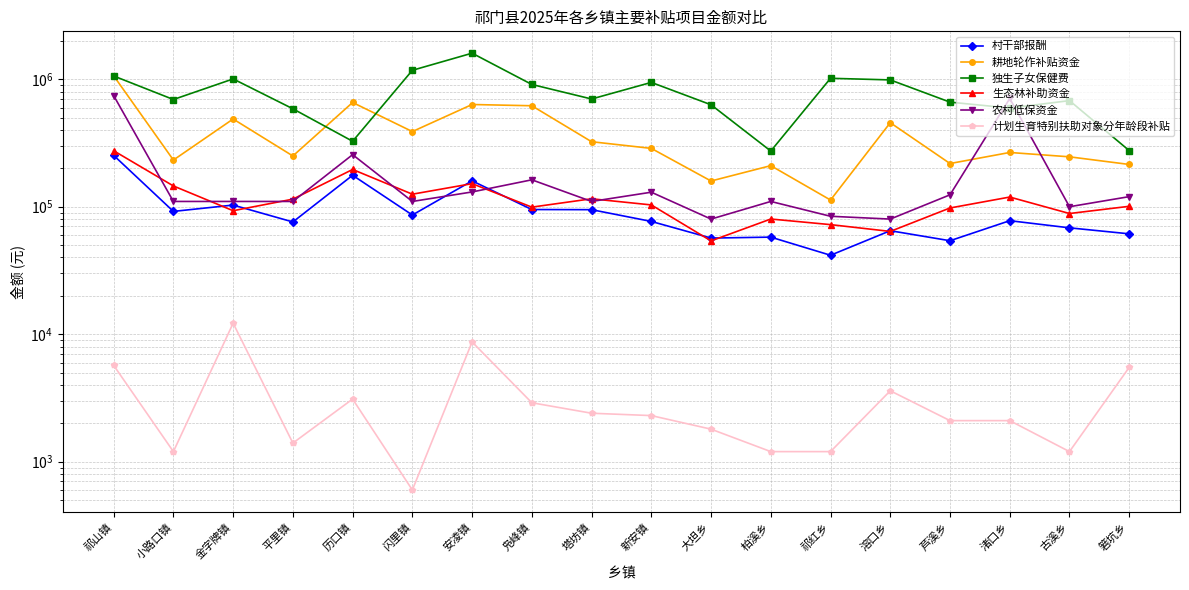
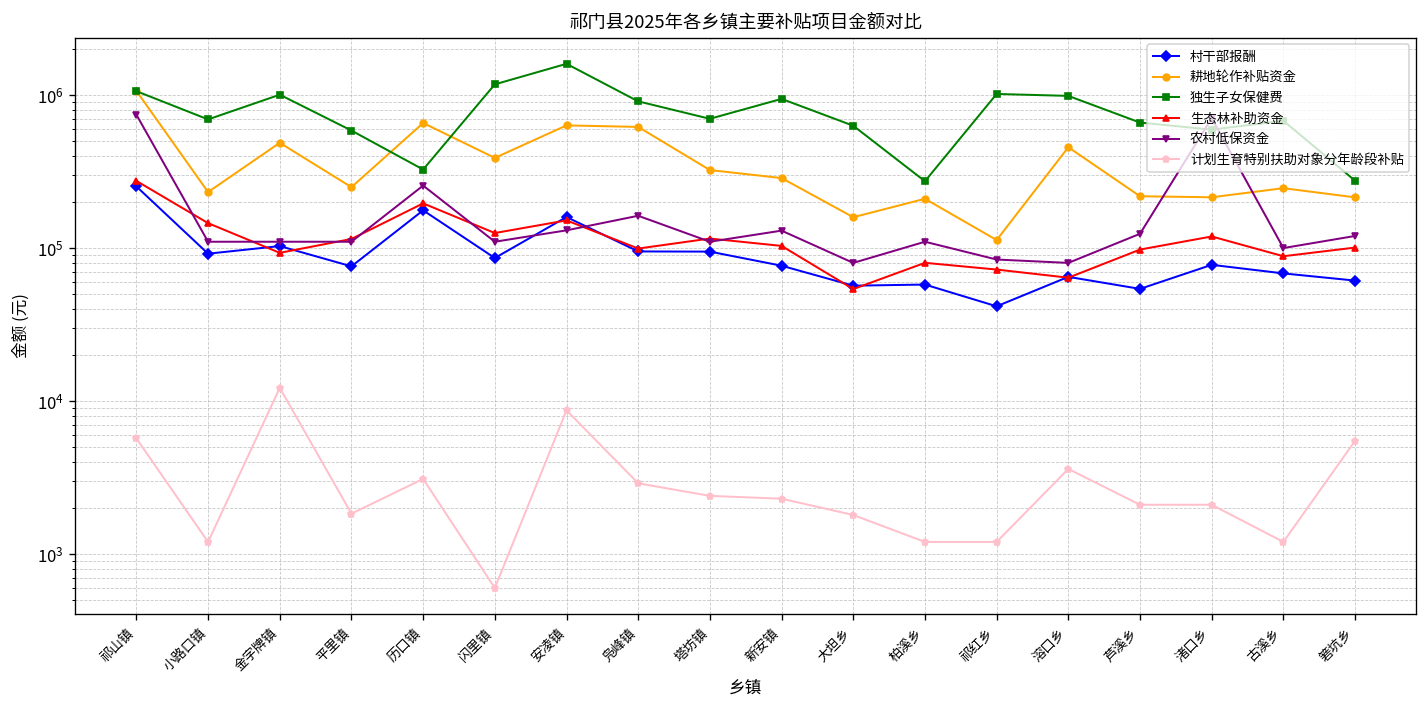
计划生育特别扶助对象分年龄段补贴, 平里镇: 1400 -> 1800
耕地轮作补贴资金, 渚口乡: 270000 -> 210000
